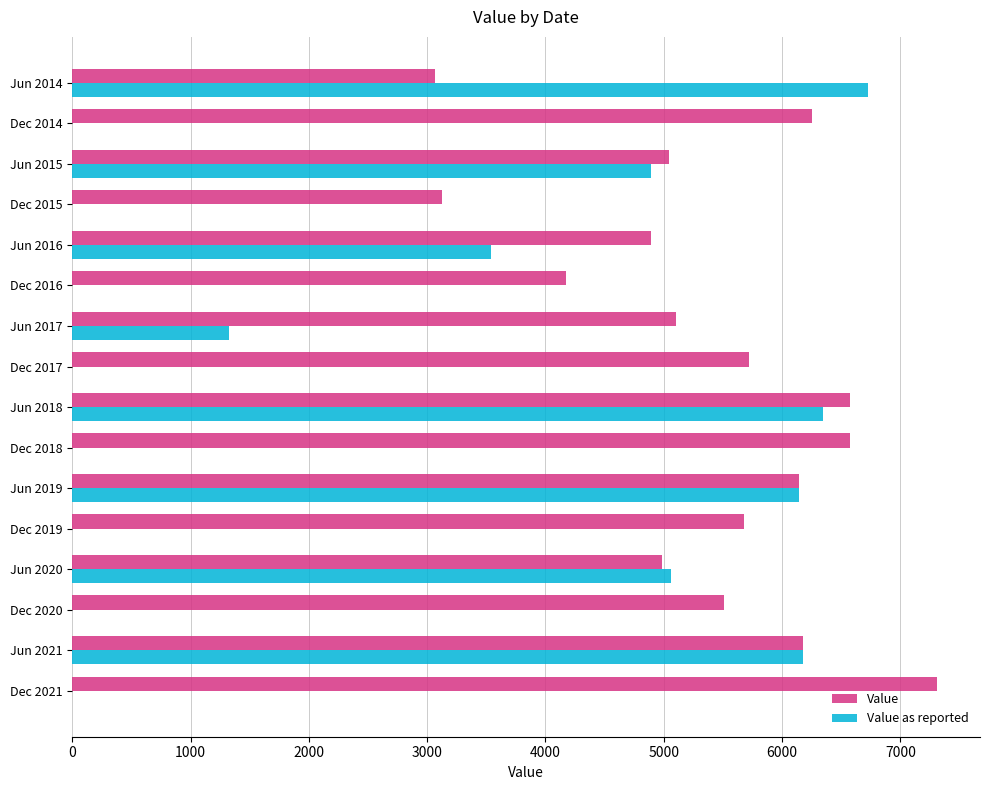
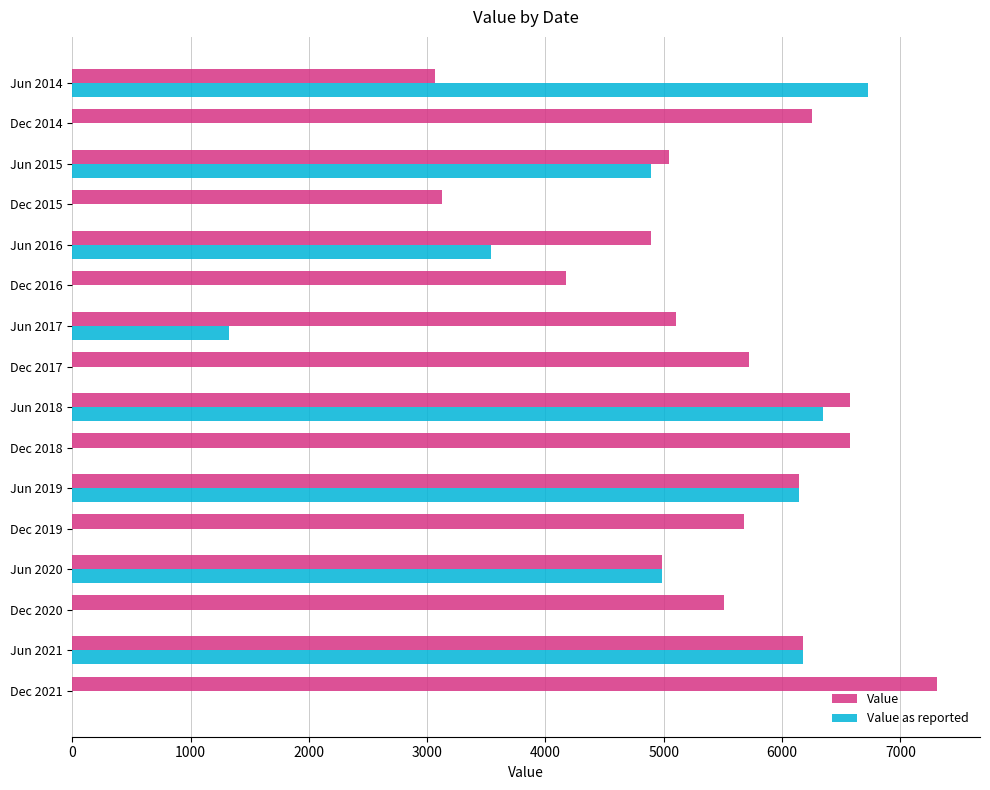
Value as reported, Jun 2020: 5060 -> 4980
